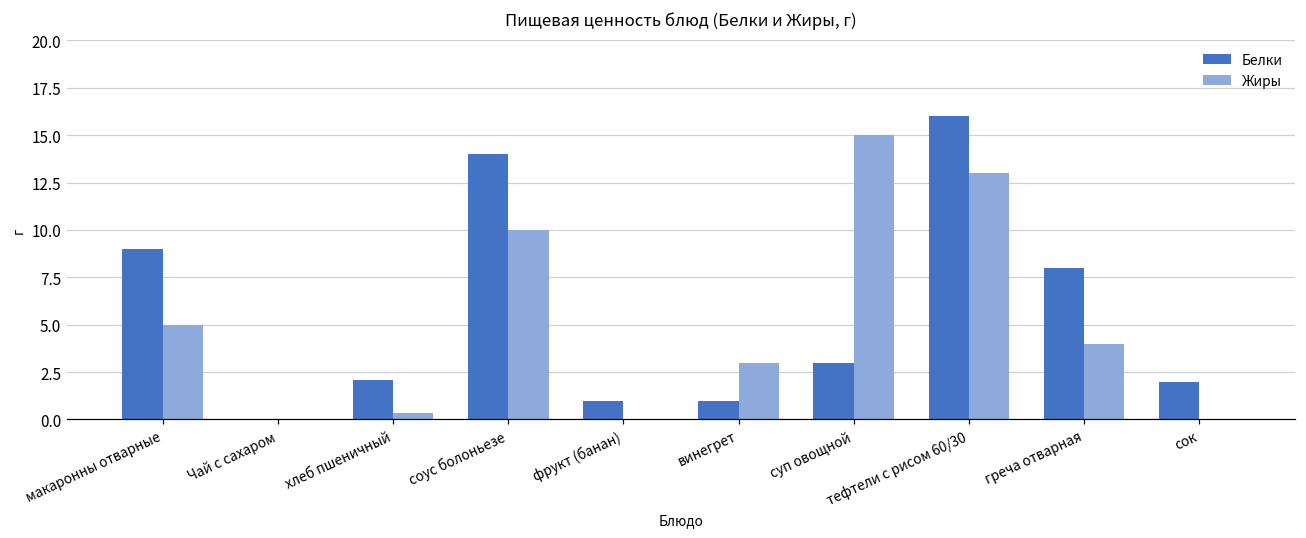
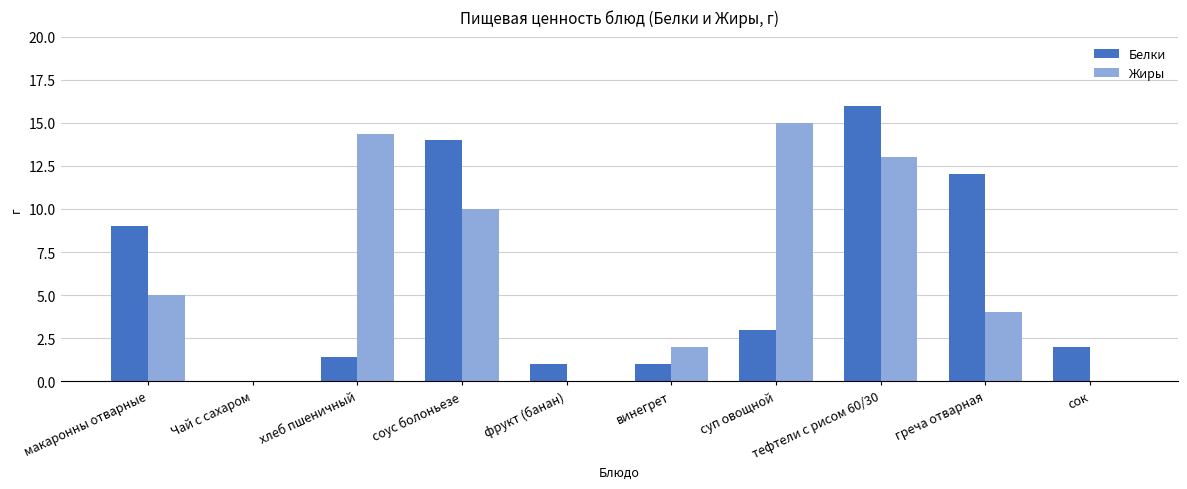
Белки, хлеб пшеничный: 2.1 -> 1.4
Жиры, хлеб пшеничный: 0.3 -> 14.3
Жиры, винегрет: 3 -> 2
Белки, греча отварная: 8 -> 12
